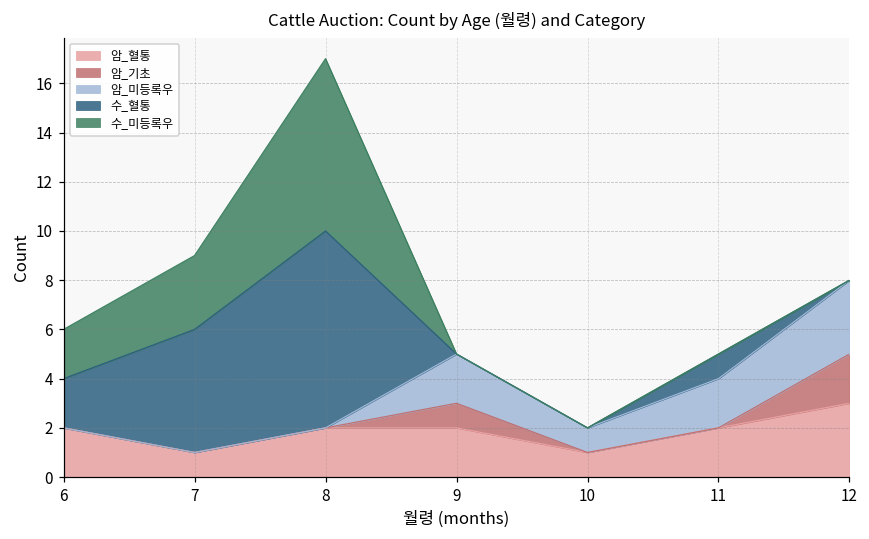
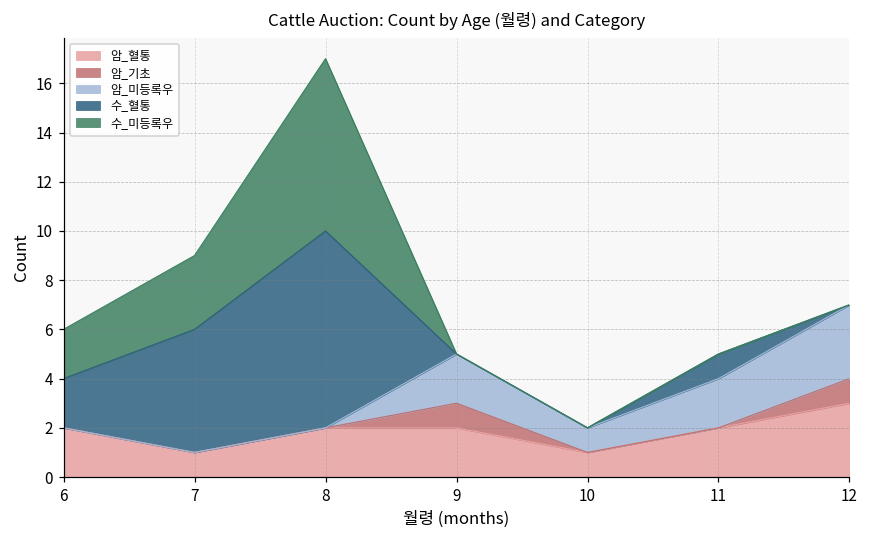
암_기초, 12: 2 -> 1
